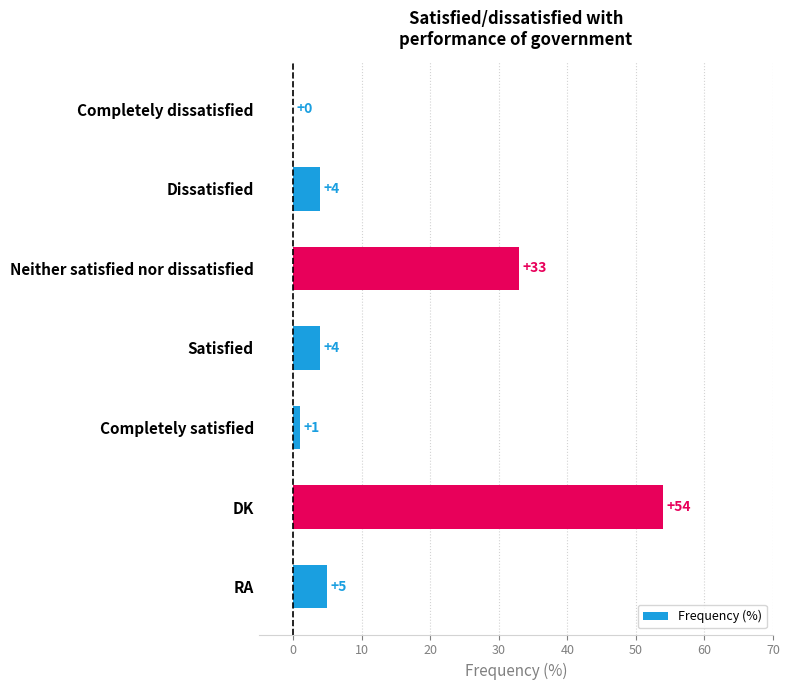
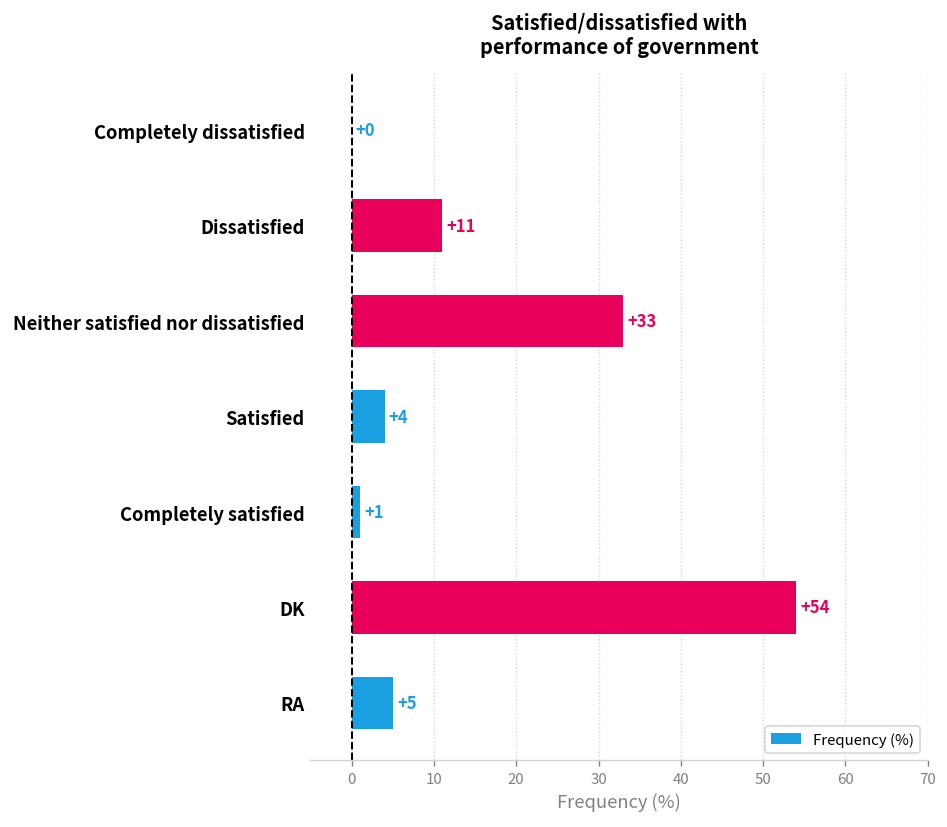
Dissatisfied: +4 -> +11
